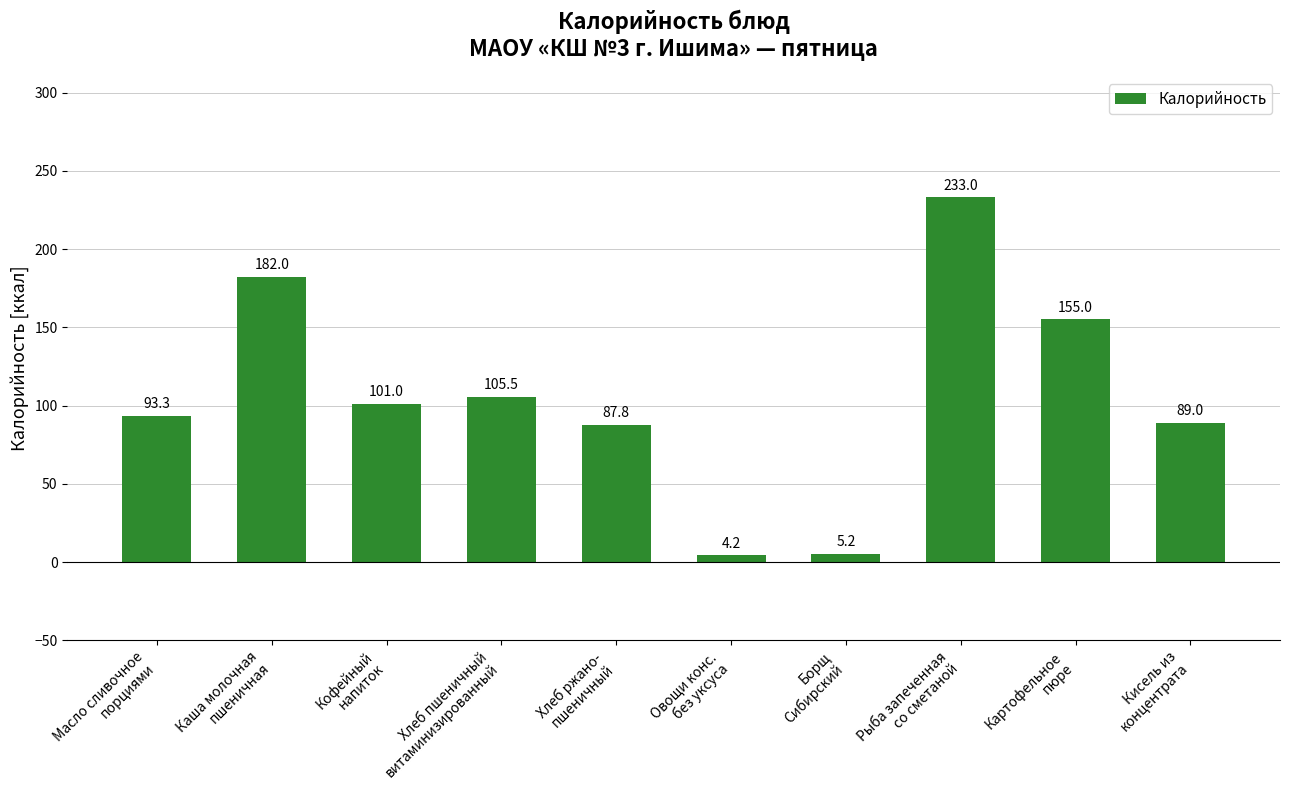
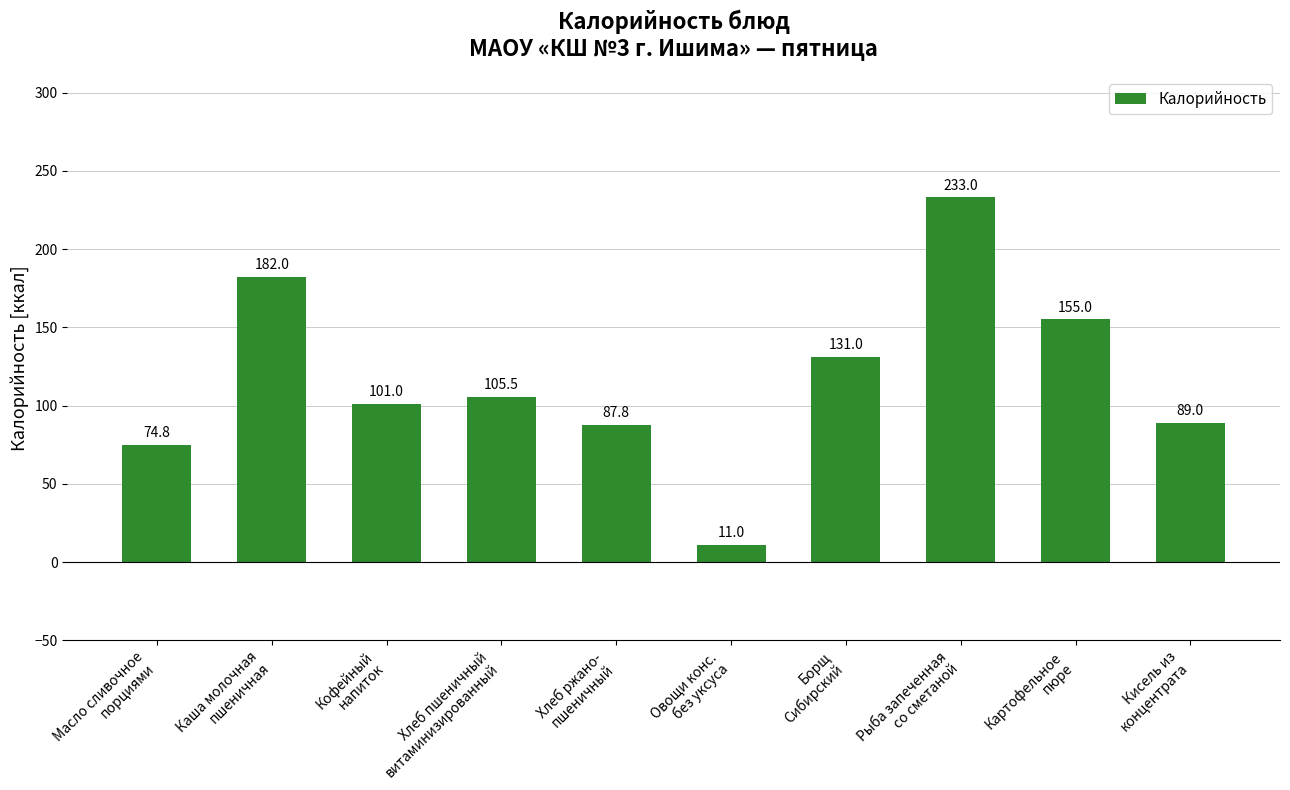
Масло сливочное порциями: 93.3 -> 74.8
Овощи конс. без уксуса: 4.2 -> 11.0
Борщ Сибирский: 5.2 -> 131.0
